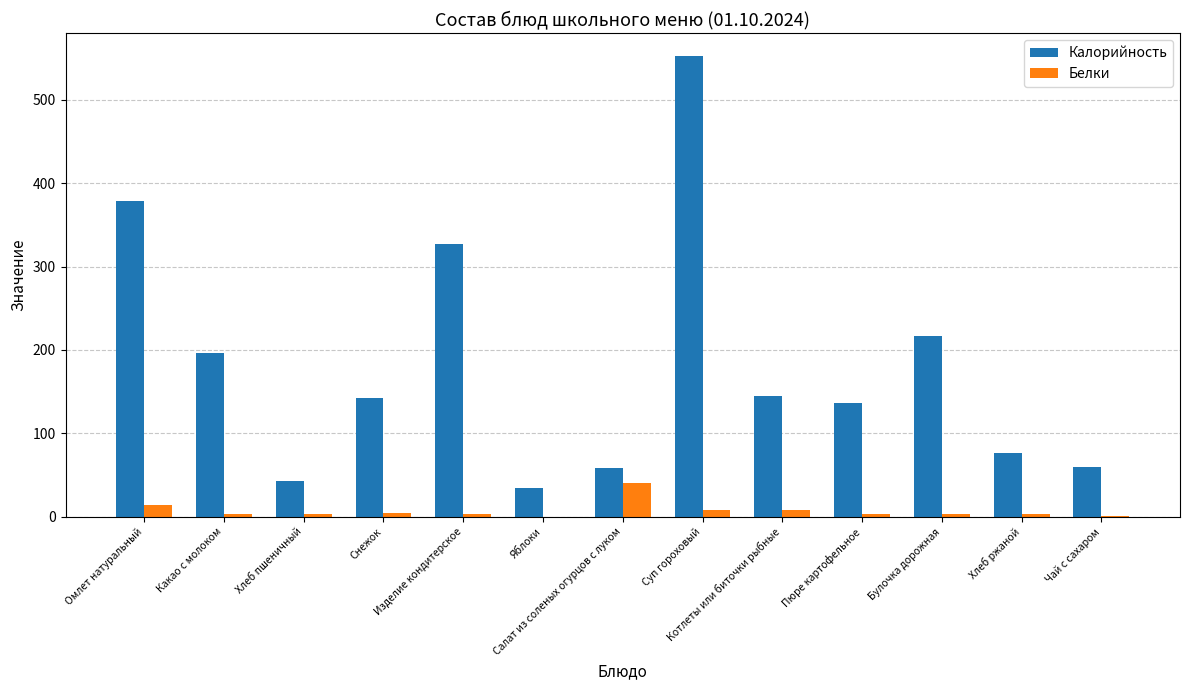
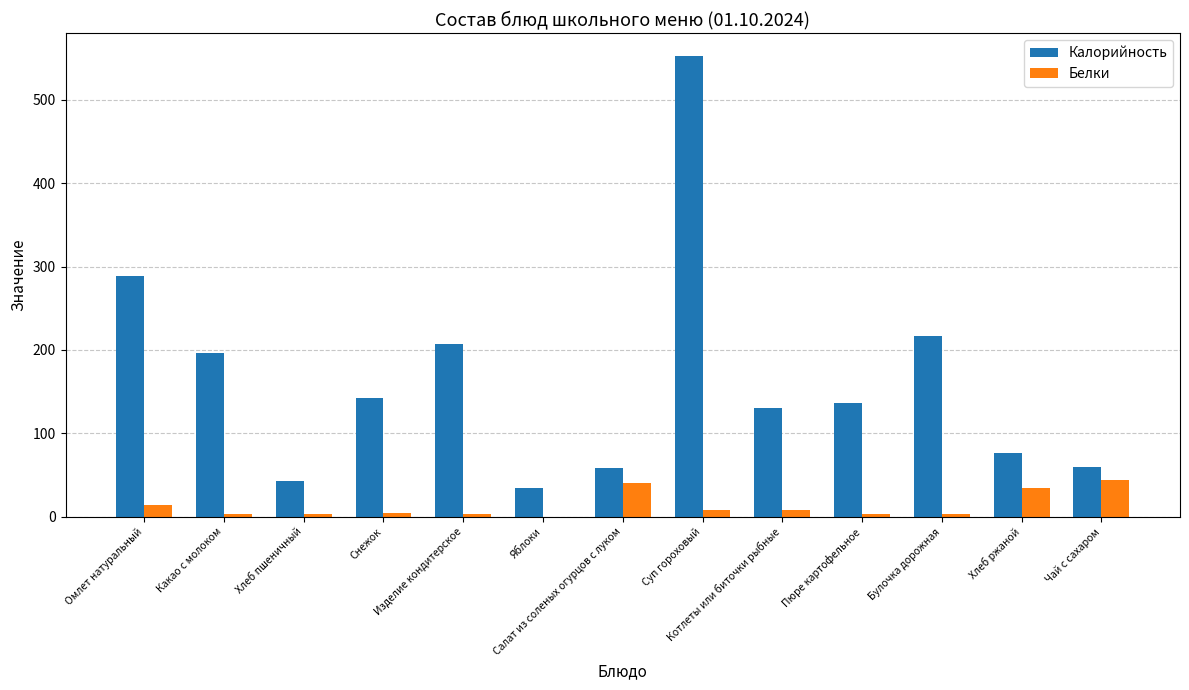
Калорийность, Омлет натуральный: 380 -> 290
Калорийность, Изделие кондитерское: 330 -> 210
Калорийность, Котлеты или биточки рыбные: 150 -> 130
Белки, Хлеб ржаной: 0 -> 30
Белки, Чай с сахаром: 0 -> 40
